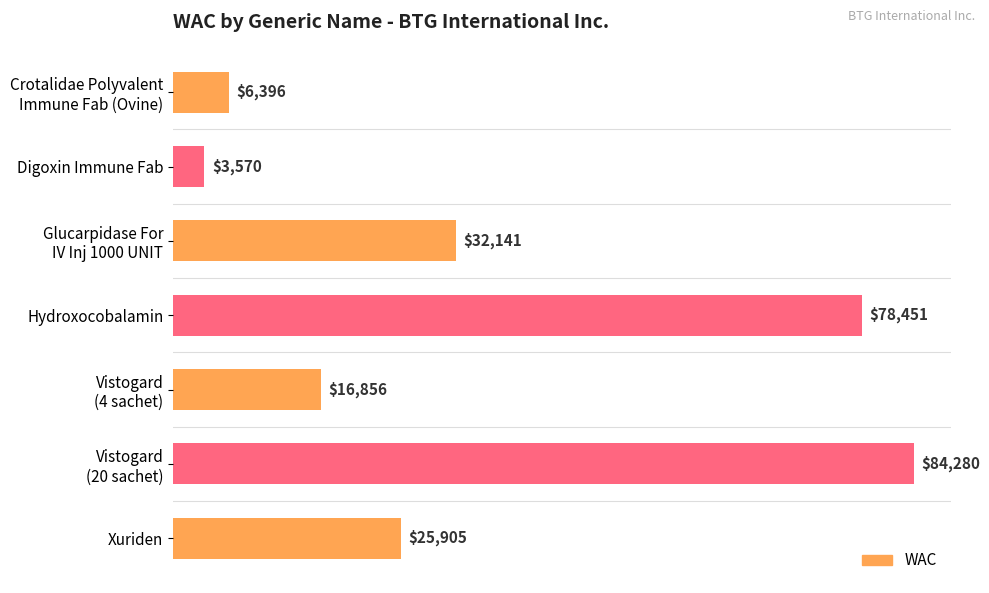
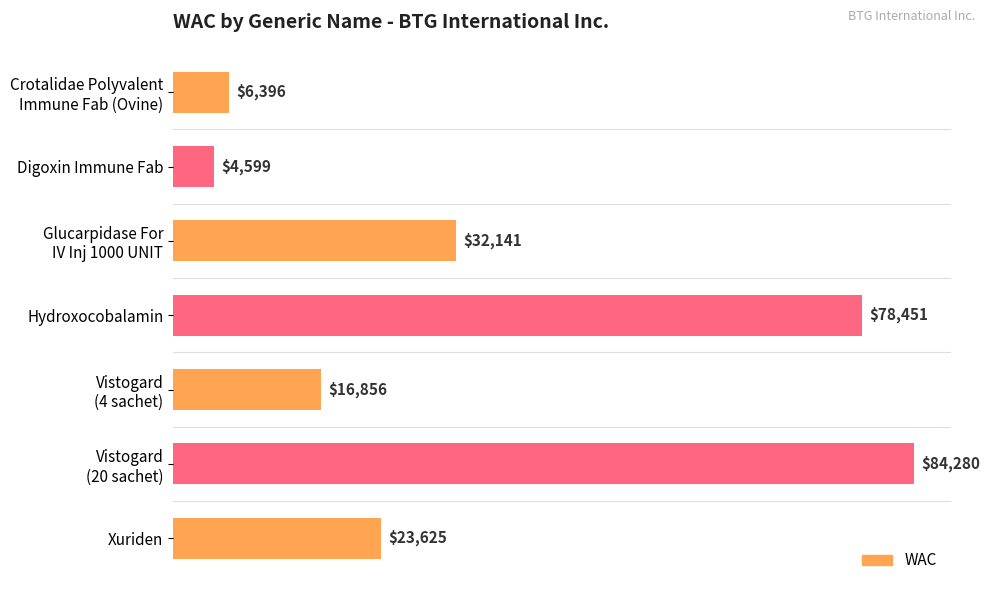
Digoxin Immune Fab: $3,570 -> $4,599
Xuriden: $25,905 -> $23,625
